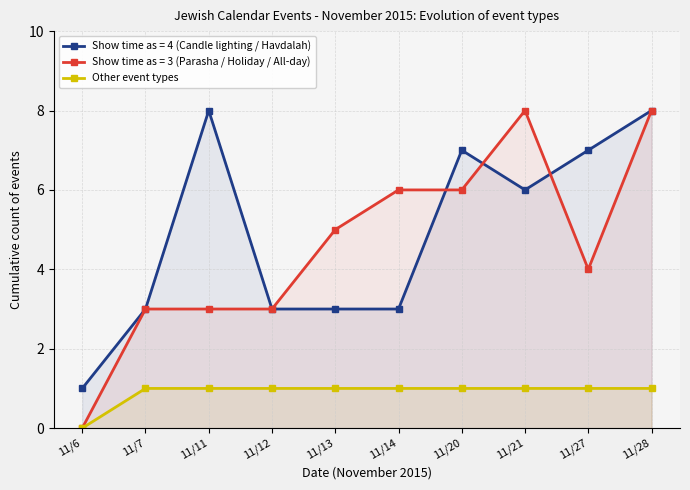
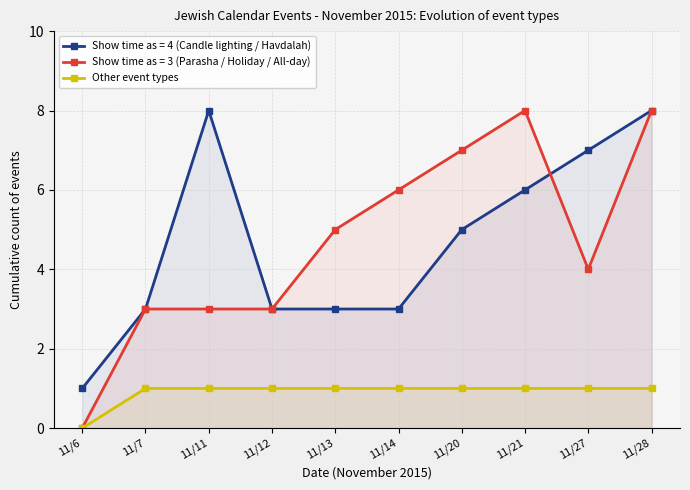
Show time as = 4 (Candle lighting / Havdalah), 11/20: 7 -> 5
Show time as = 3 (Parasha / Holiday / All-day), 11/20: 6 -> 7
